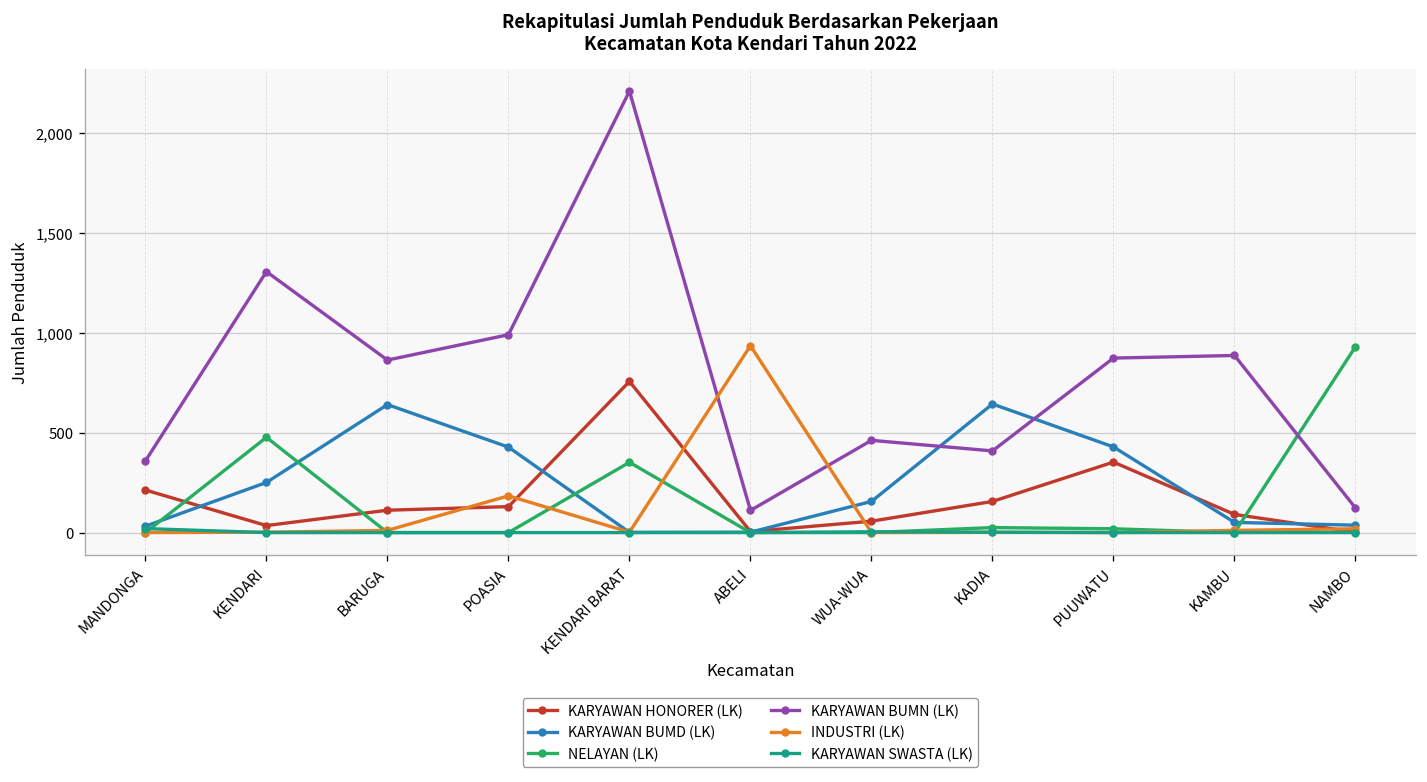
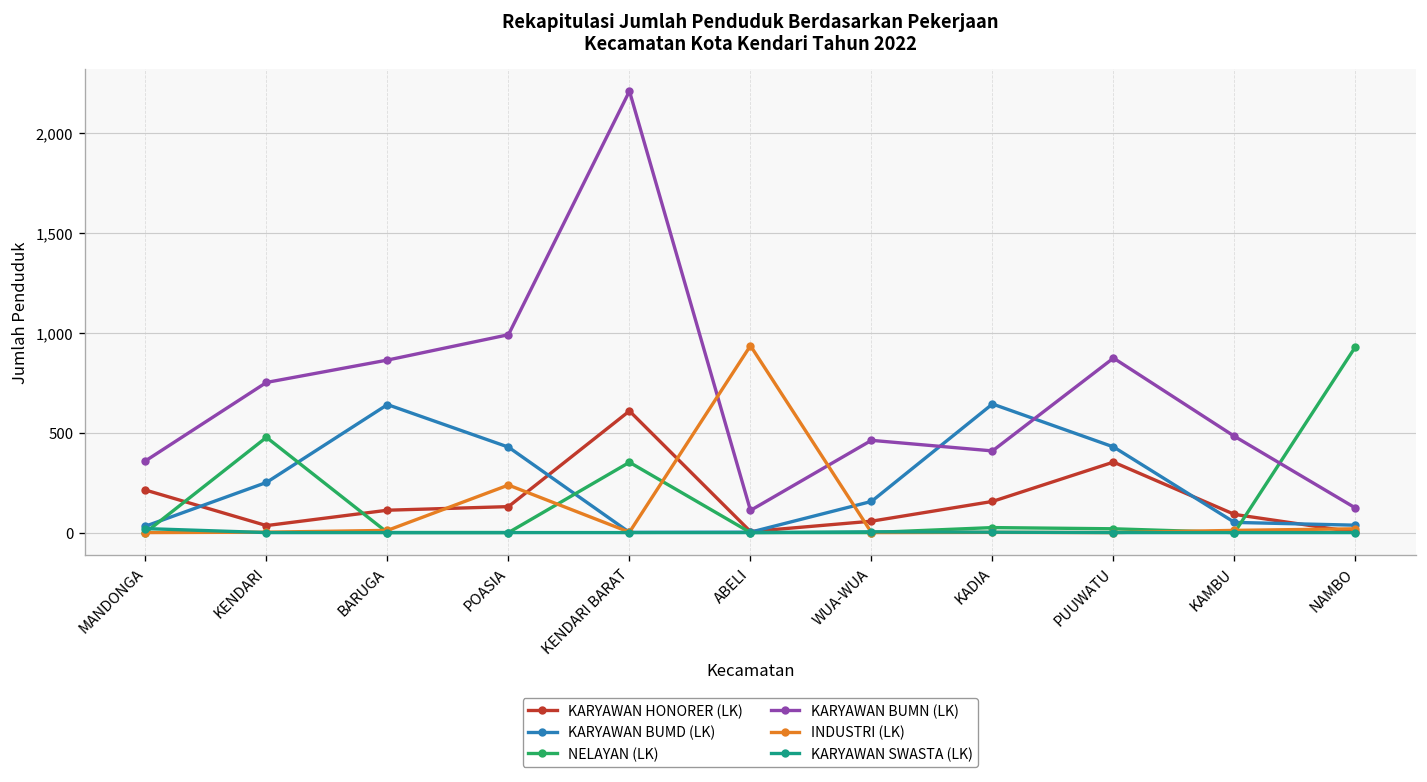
KARYAWAN BUMN (LK), KENDARI: 1,310 -> 750
INDUSTRI (LK), POASIA: 180 -> 240
KARYAWAN HONORER (LK), KENDARI BARAT: 760 -> 610
KARYAWAN BUMN (LK), KAMBU: 890 -> 480
